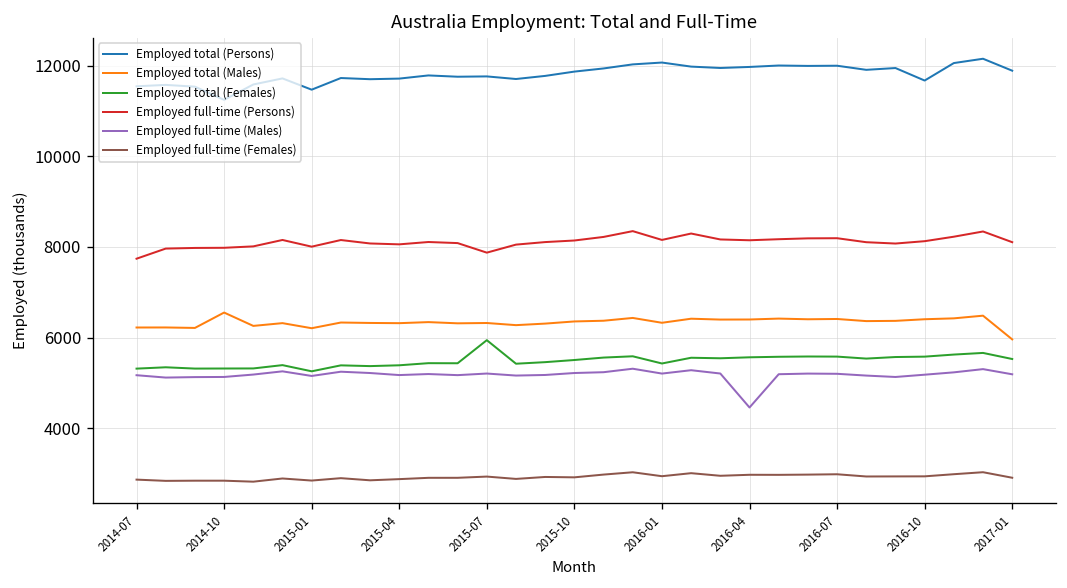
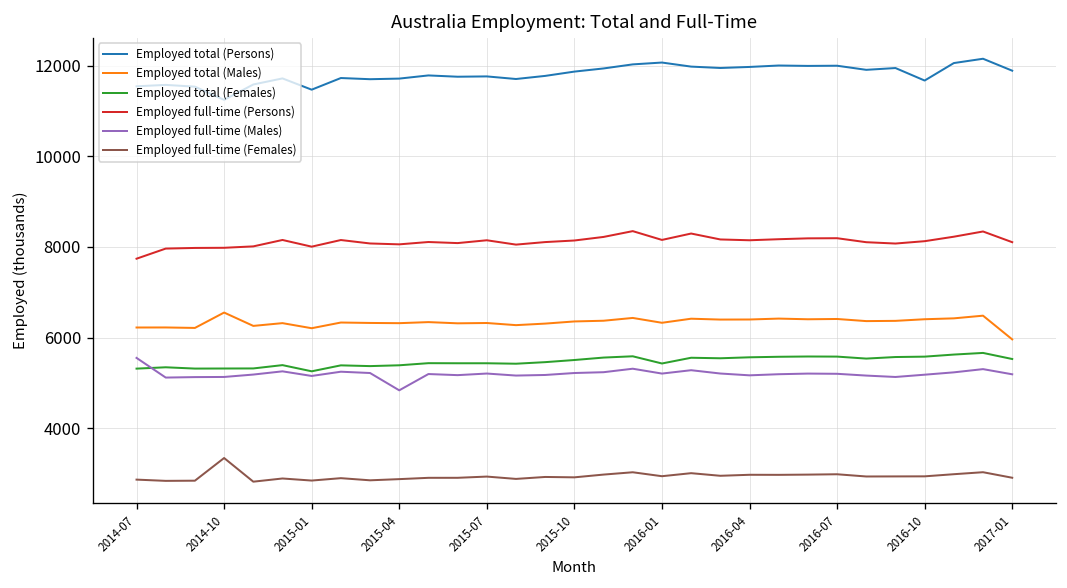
Employed full-time (Males), 2014-07: 5200 -> 5600
Employed full-time (Females), 2014-10: 2800 -> 3300
Employed full-time (Males), 2015-04: 5200 -> 4800
Employed total (Females), 2015-07: 5900 -> 5400
Employed full-time (Persons), 2015-07: 7900 -> 8100
Employed full-time (Males), 2016-04: 4500 -> 5200
